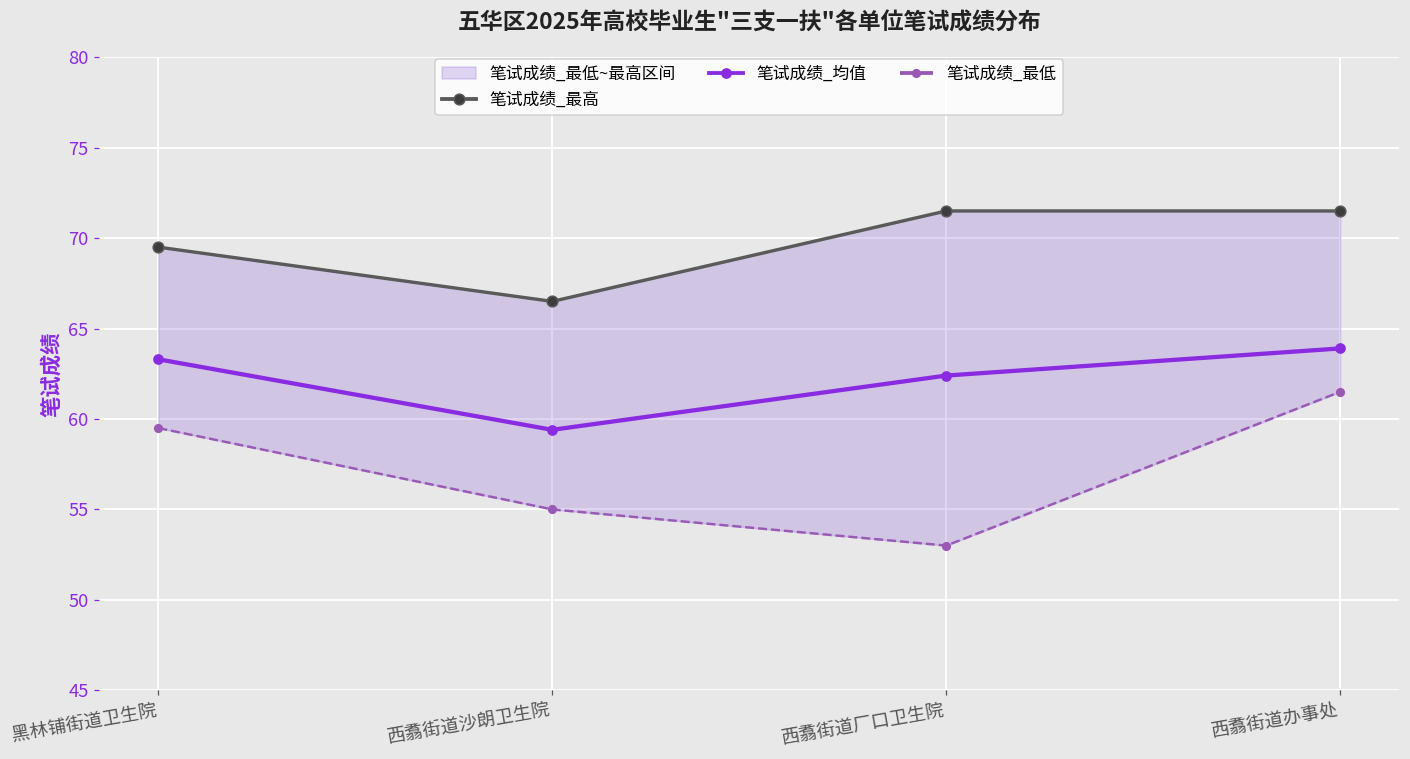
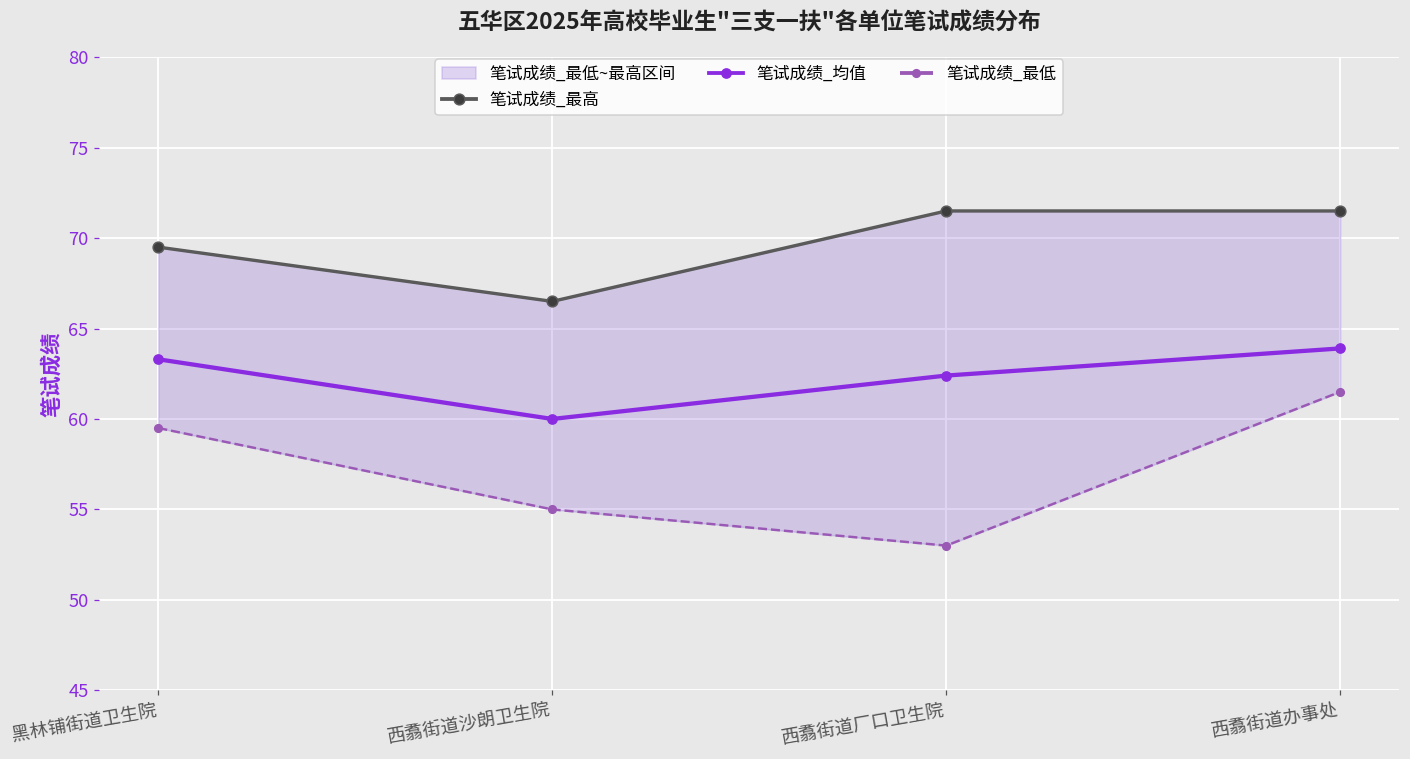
笔试成绩_均值, 西翥街道沙朗卫生院: 59.4 -> 60.0
